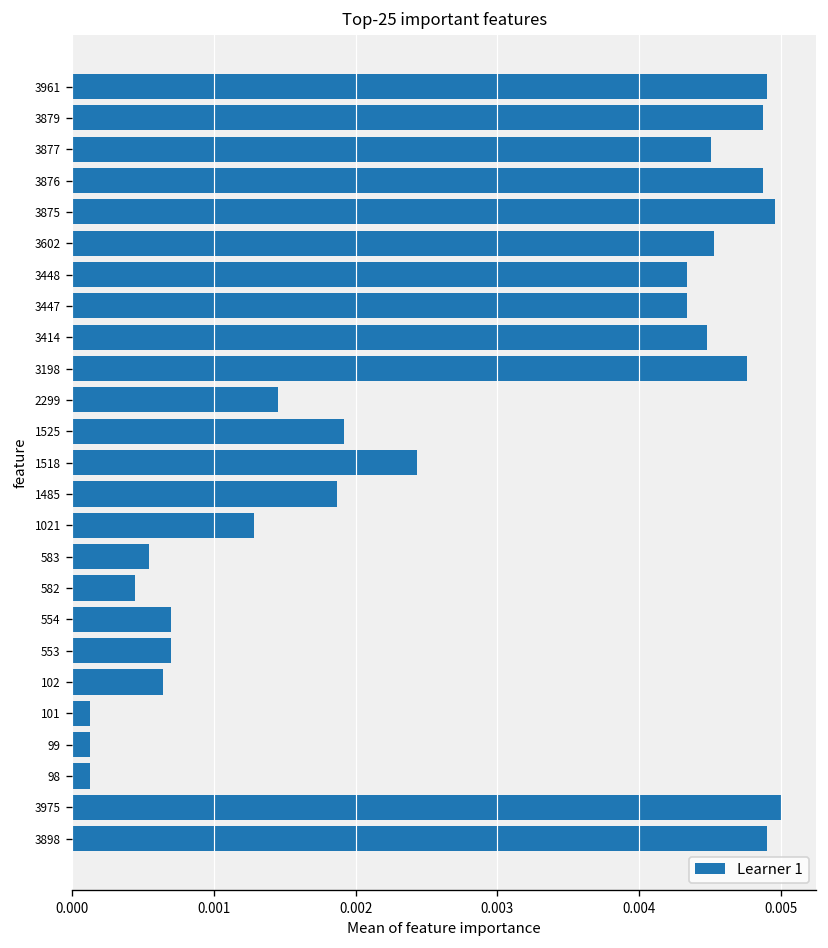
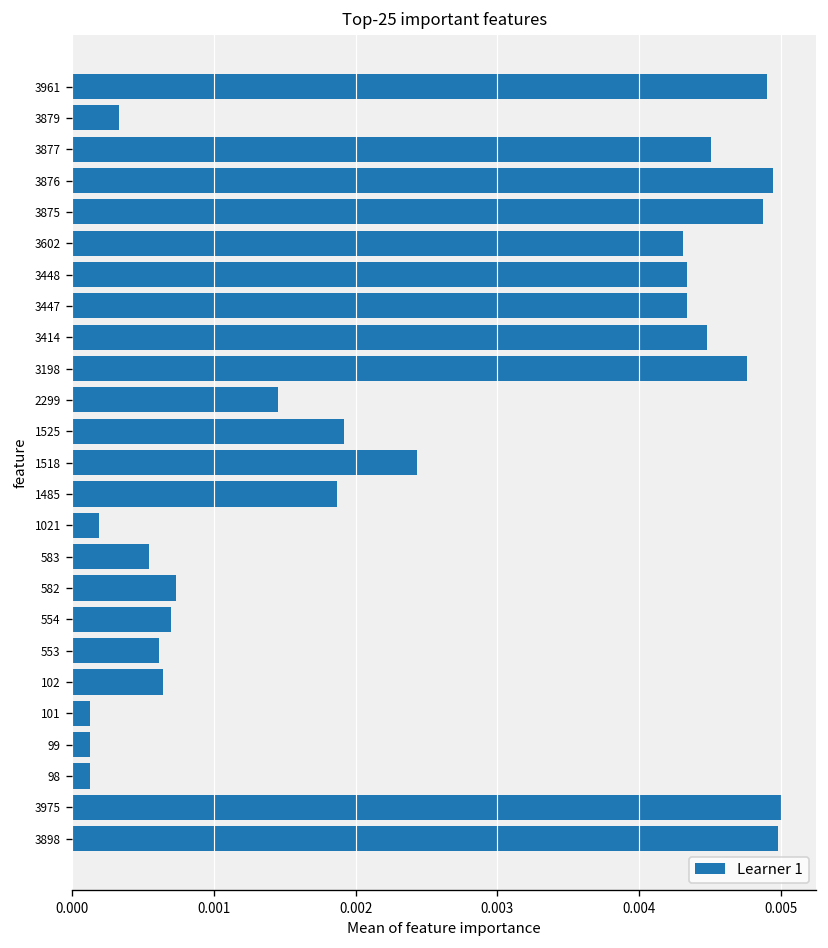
3879: 0.00488 -> 0.00033
3876: 0.00488 -> 0.00494
3875: 0.00496 -> 0.00487
3602: 0.00453 -> 0.00431
1021: 0.00128 -> 0.00019
582: 0.00045 -> 0.00073
553: 0.00070 -> 0.00061
3898: 0.00490 -> 0.00498
